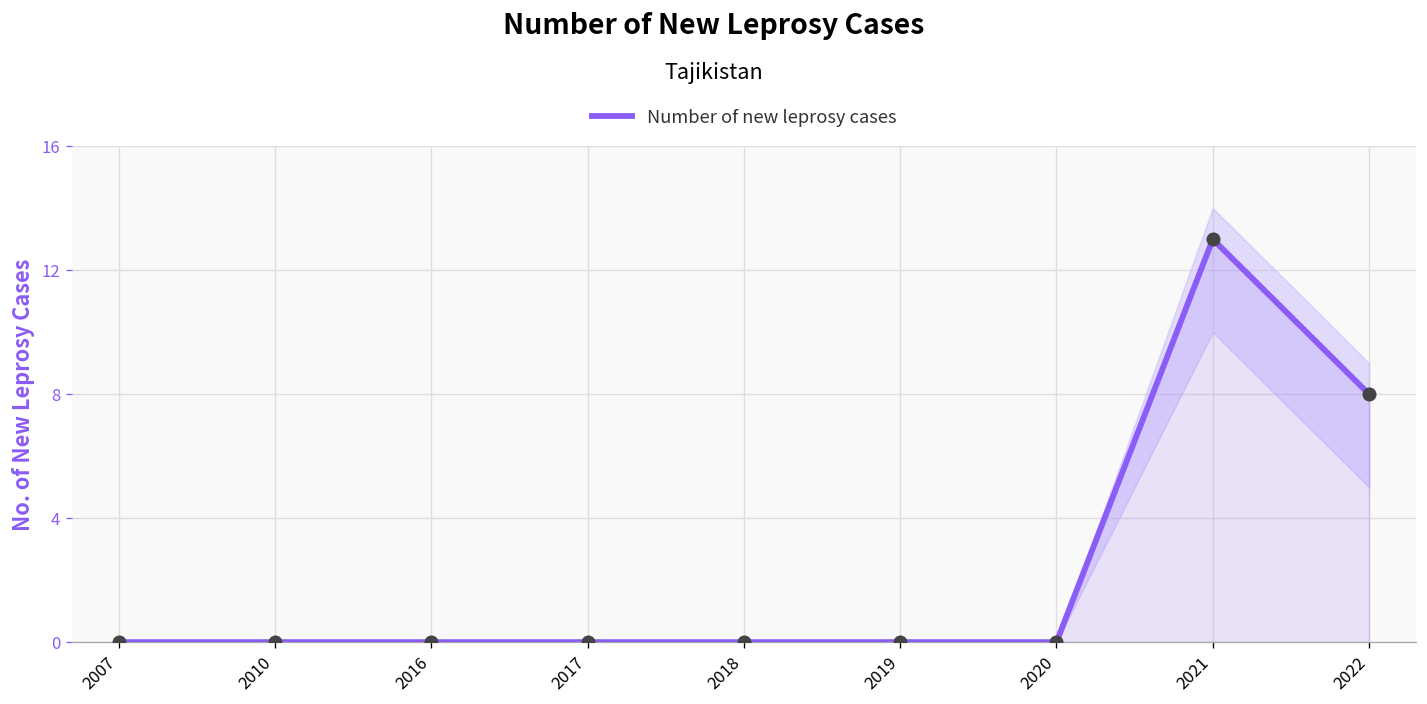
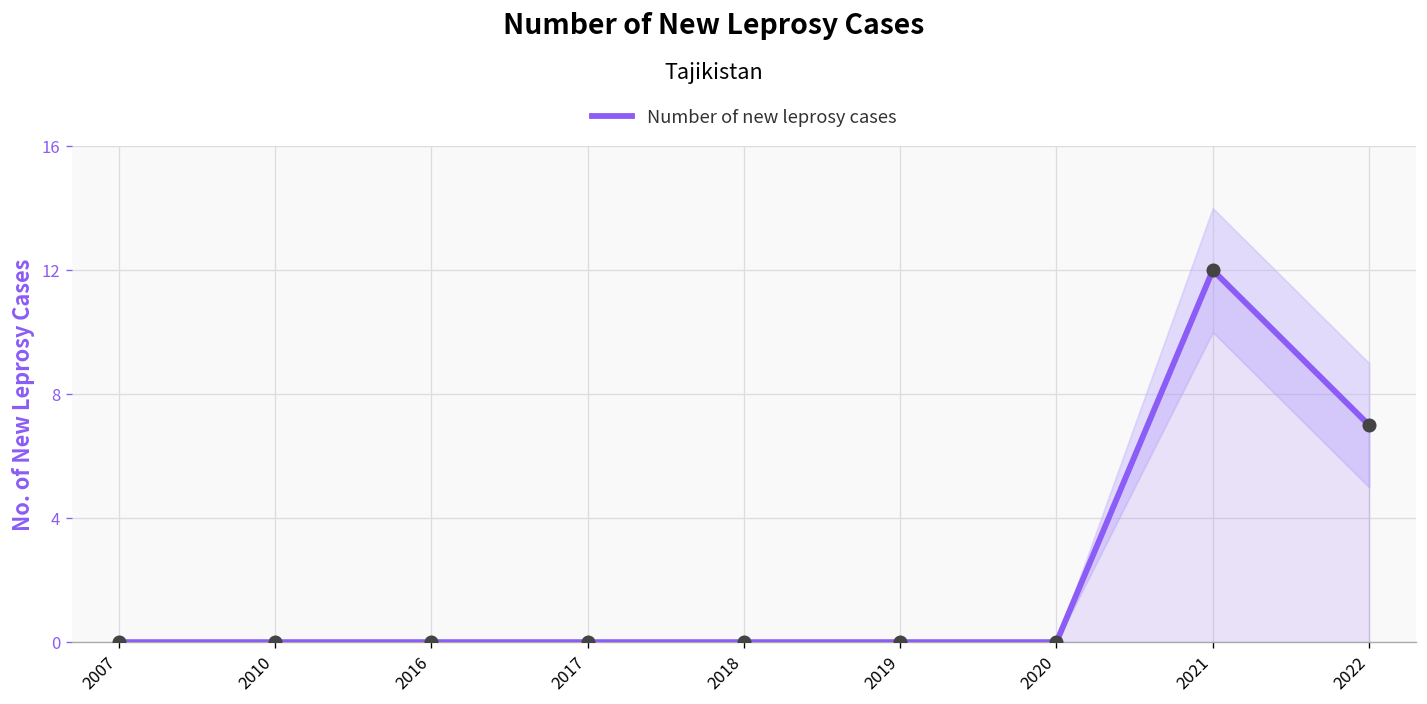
Number of new leprosy cases, 2021: 13 -> 12
Number of new leprosy cases, 2022: 8 -> 7
